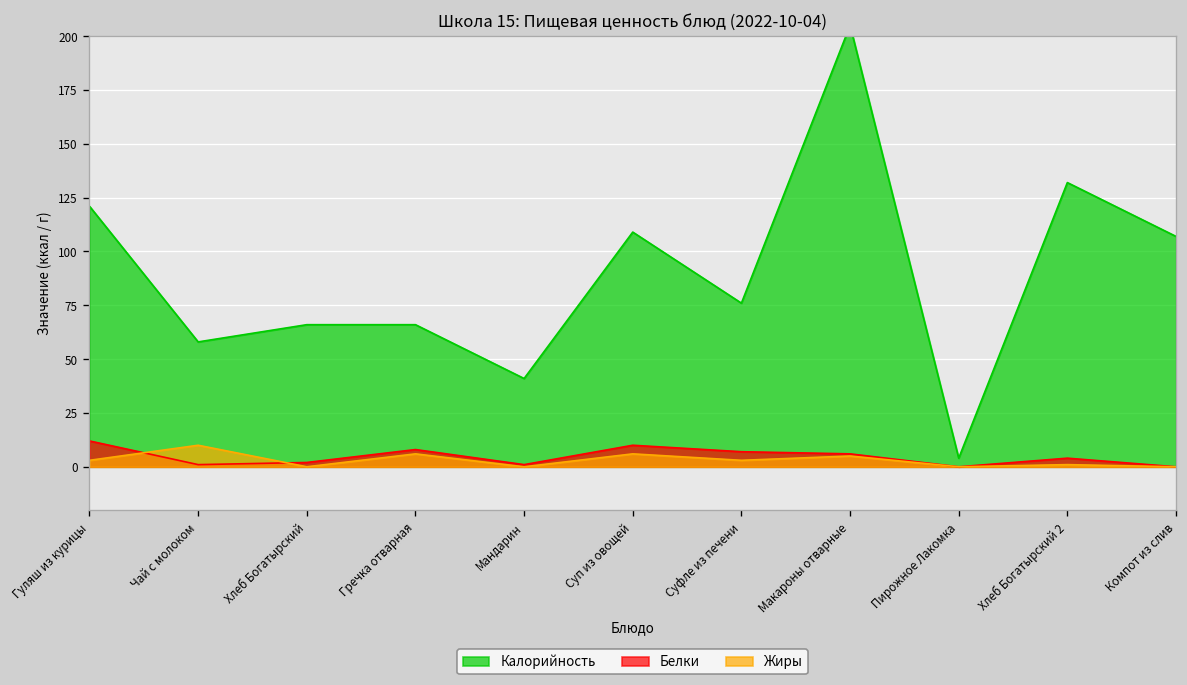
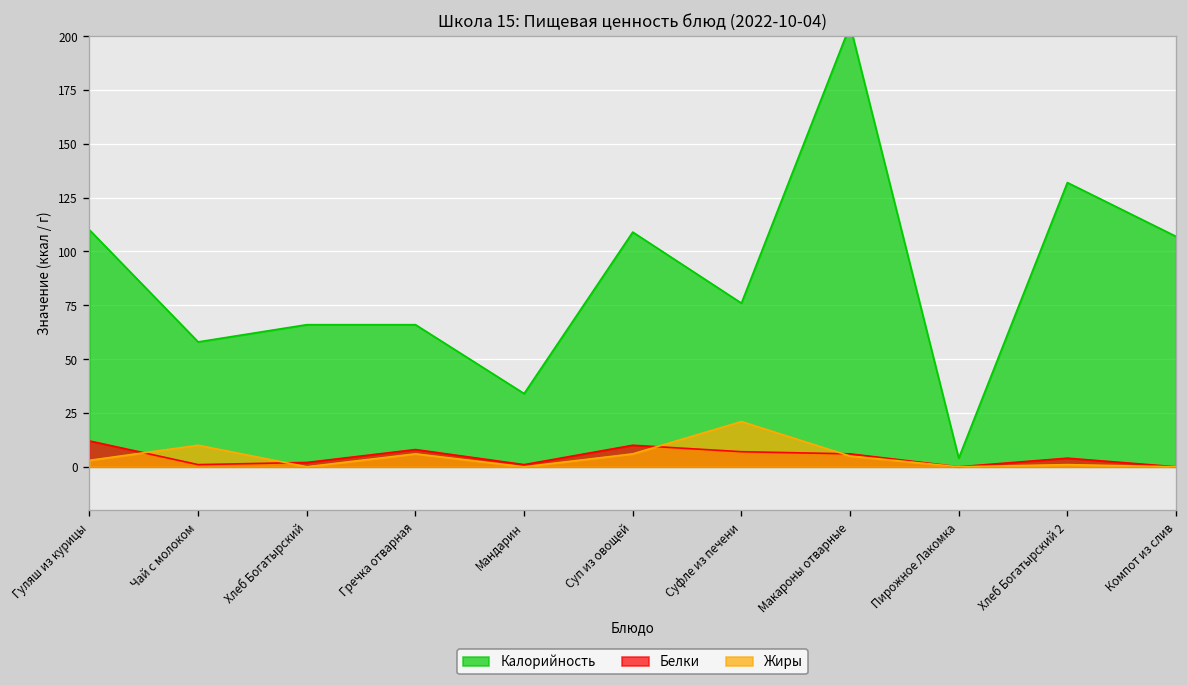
Калорийность, Гуляш из курицы: 121 -> 110
Калорийность, Мандарин: 41 -> 34
Жиры, Суфле из печени: 3 -> 21
